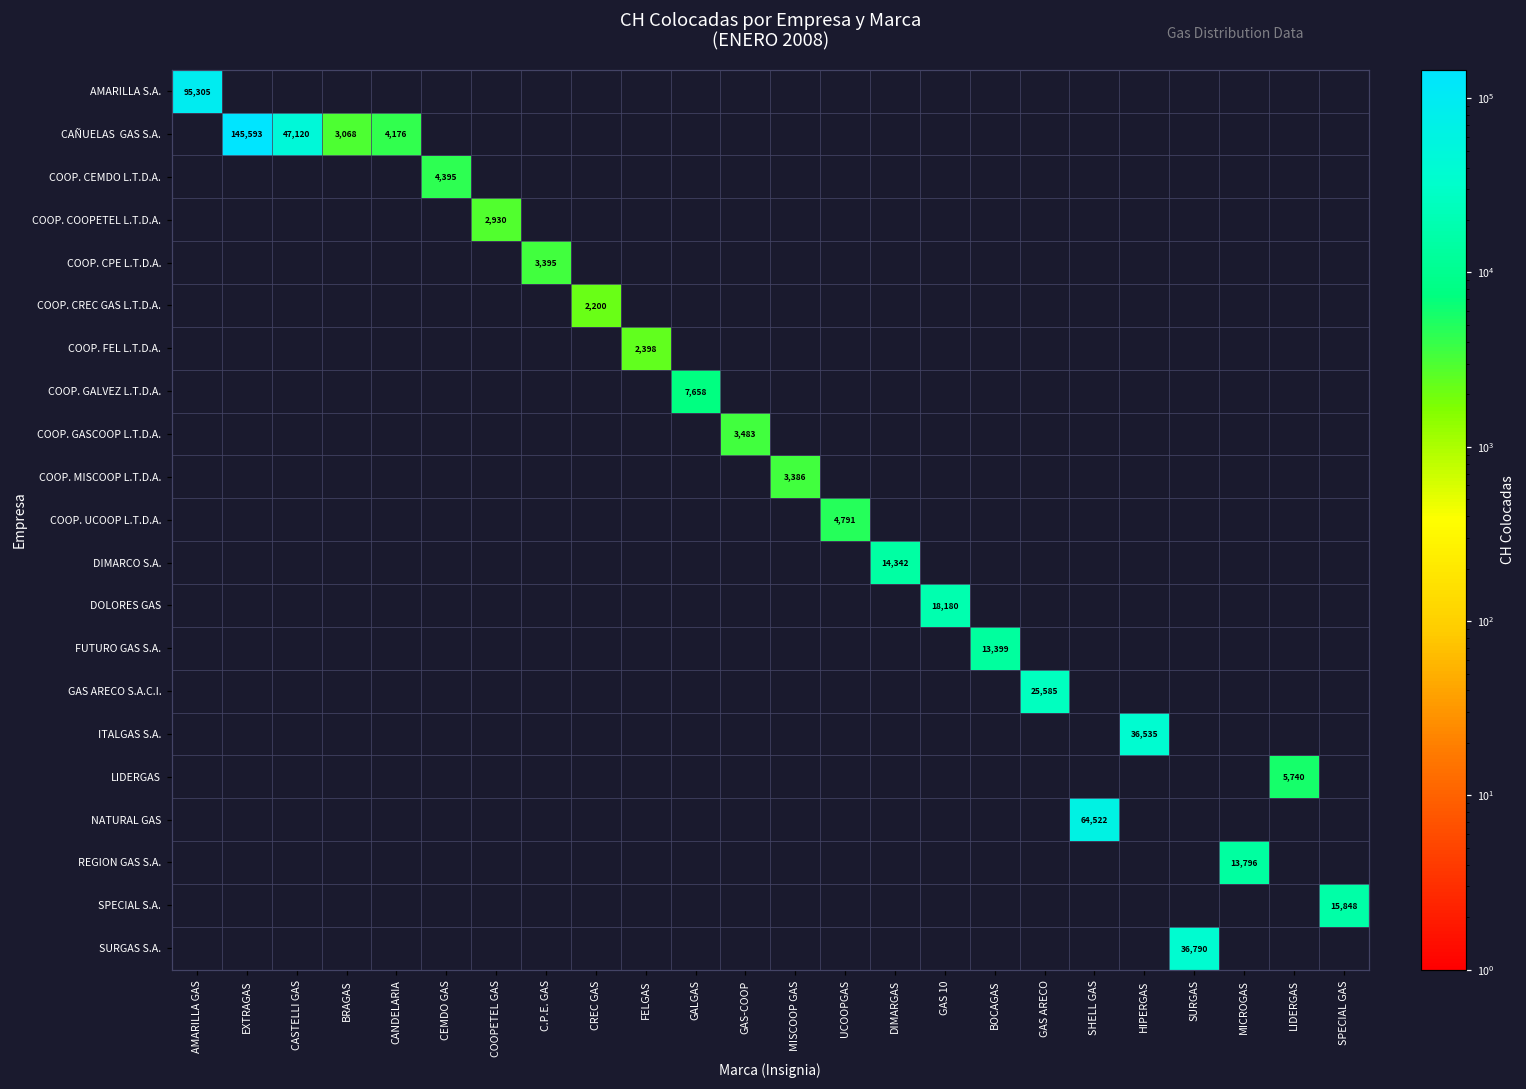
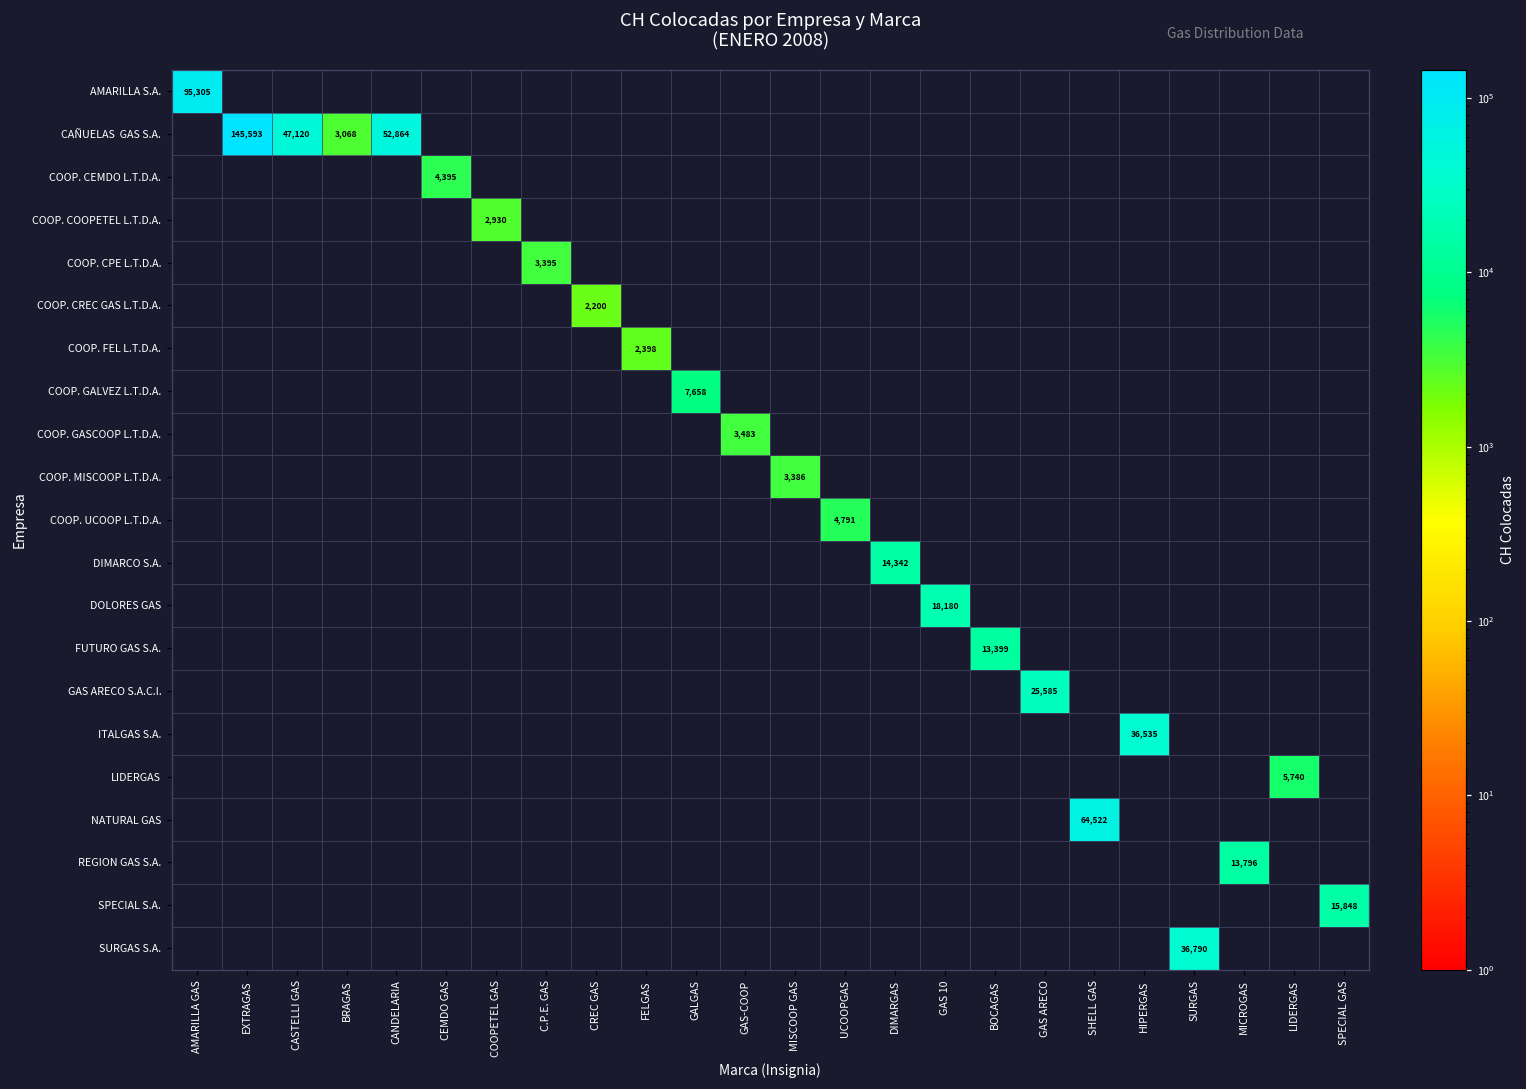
CAÑUELAS GAS S.A., CANDELARIA: 4,176 -> 52,864
